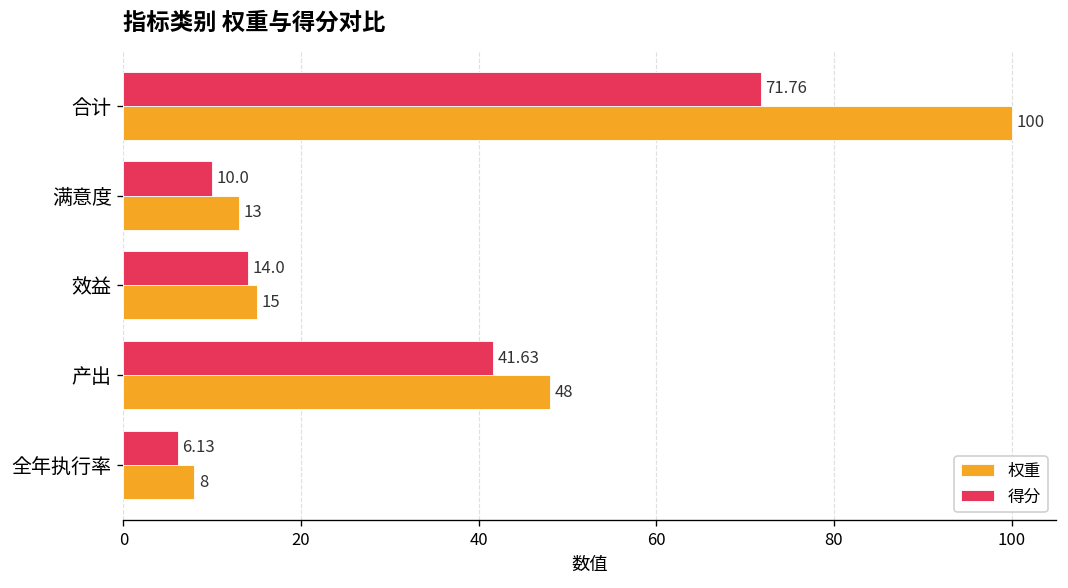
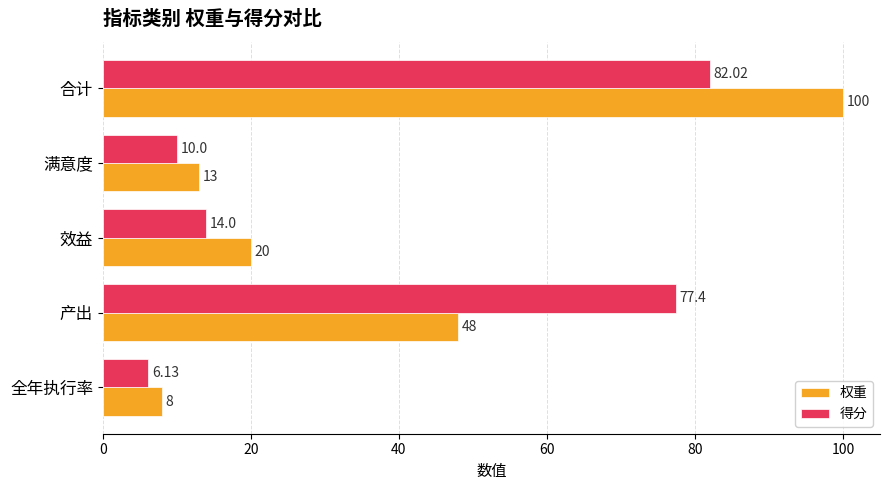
得分, 合计: 71.76 -> 82.02
权重, 效益: 15 -> 20
得分, 产出: 41.63 -> 77.4
